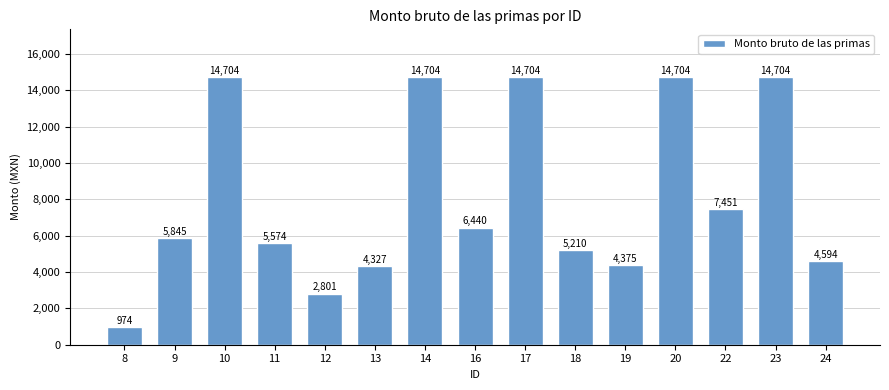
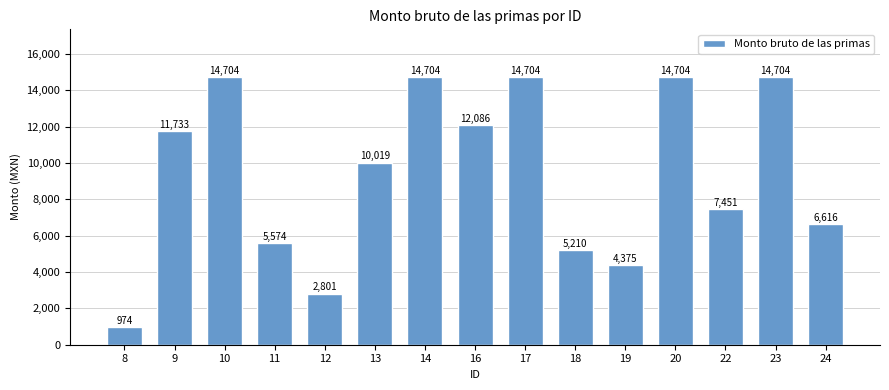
9: 5,845 -> 11,733
13: 4,327 -> 10,019
16: 6,440 -> 12,086
24: 4,594 -> 6,616
